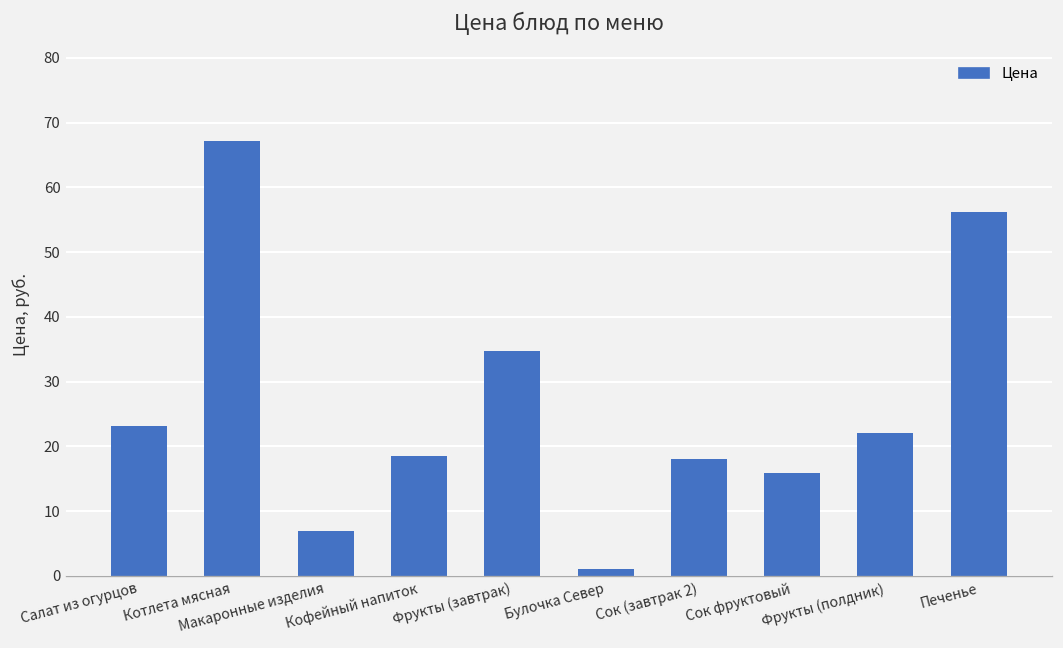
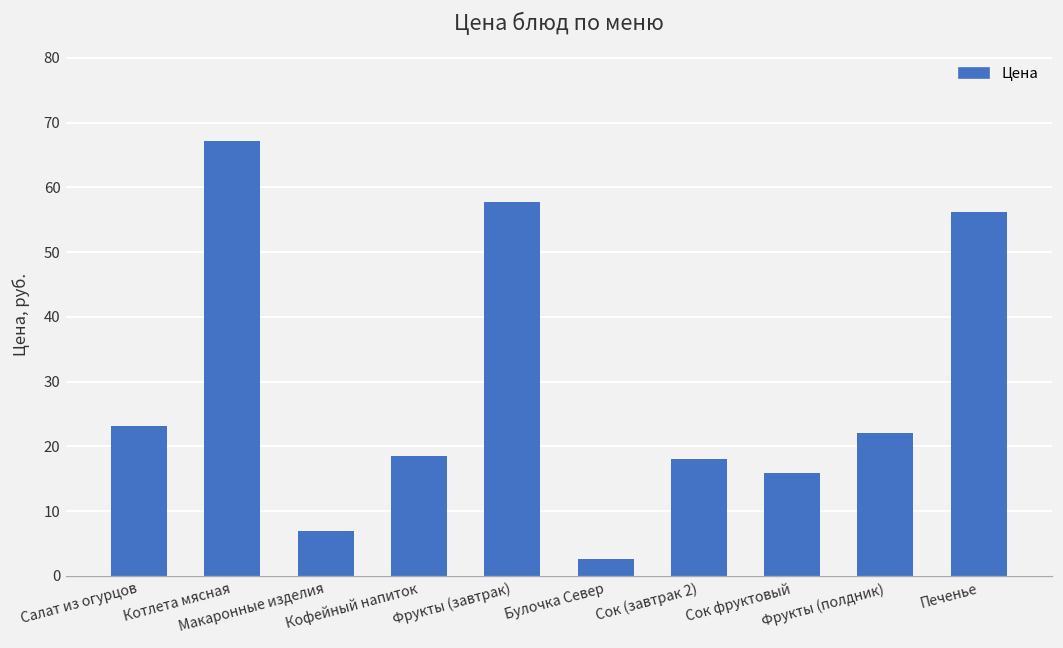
Фрукты (завтрак): 35 -> 58
Булочка Север: 1 -> 3
